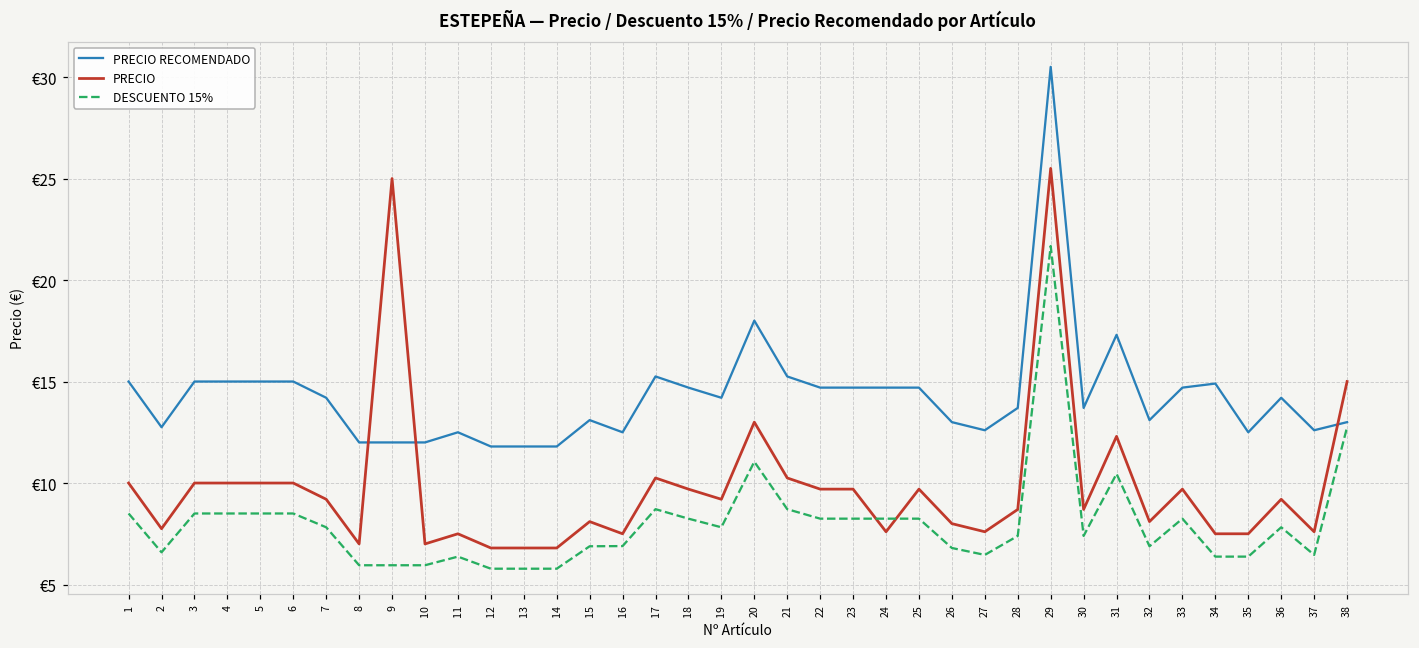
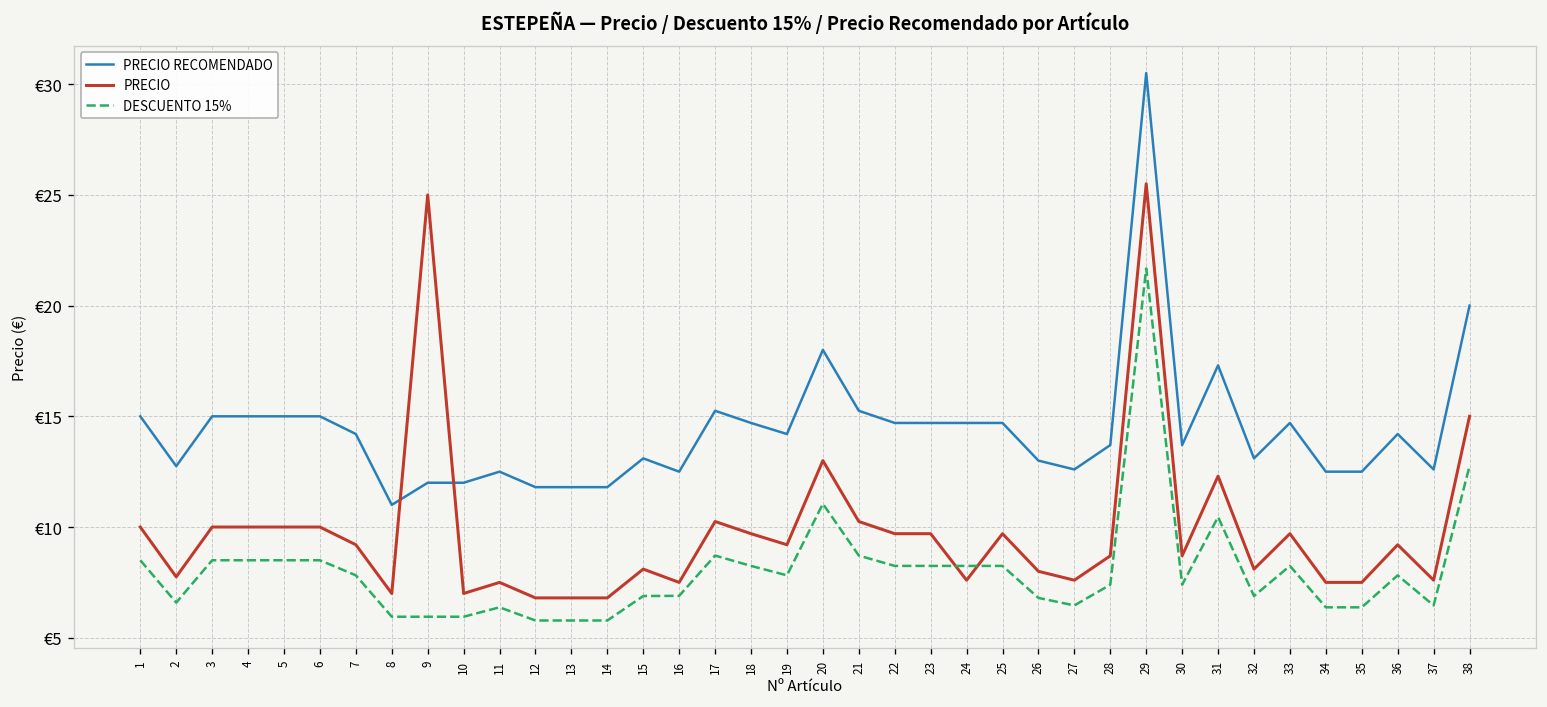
PRECIO RECOMENDADO, 8: €12 -> €11
PRECIO RECOMENDADO, 34: €14.9 -> €12.5
PRECIO RECOMENDADO, 38: €13 -> €20
